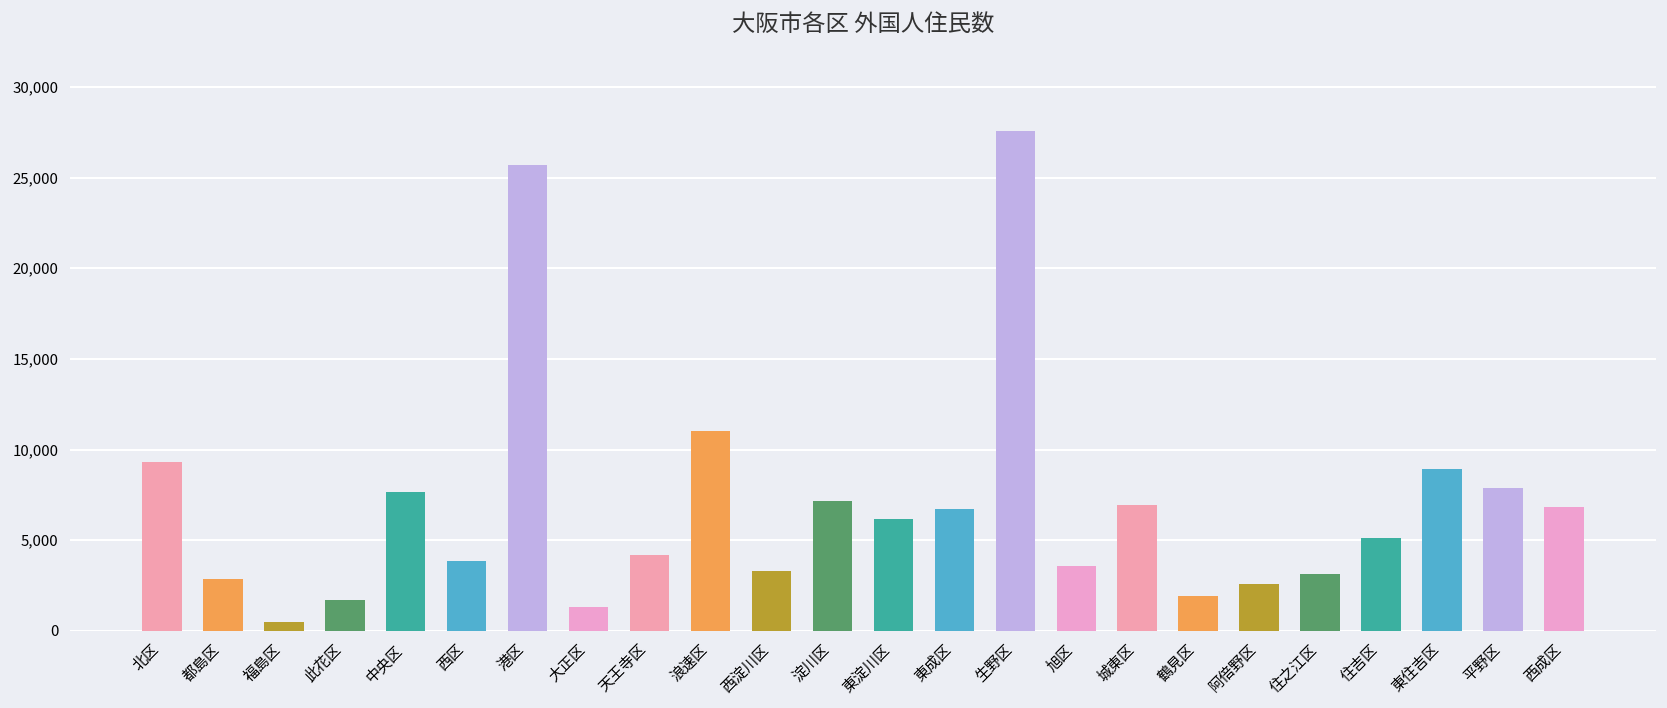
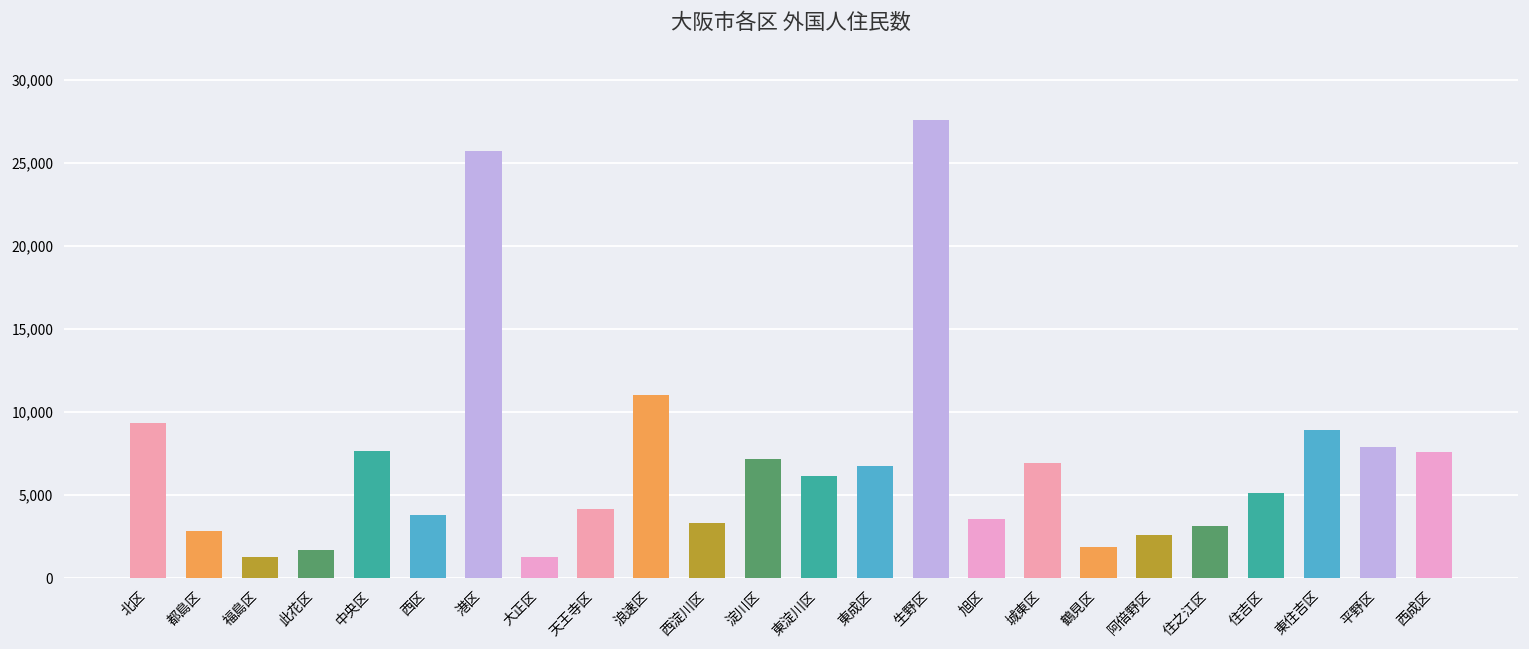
福島区: 500 -> 1,300
西成区: 6,900 -> 7,600
